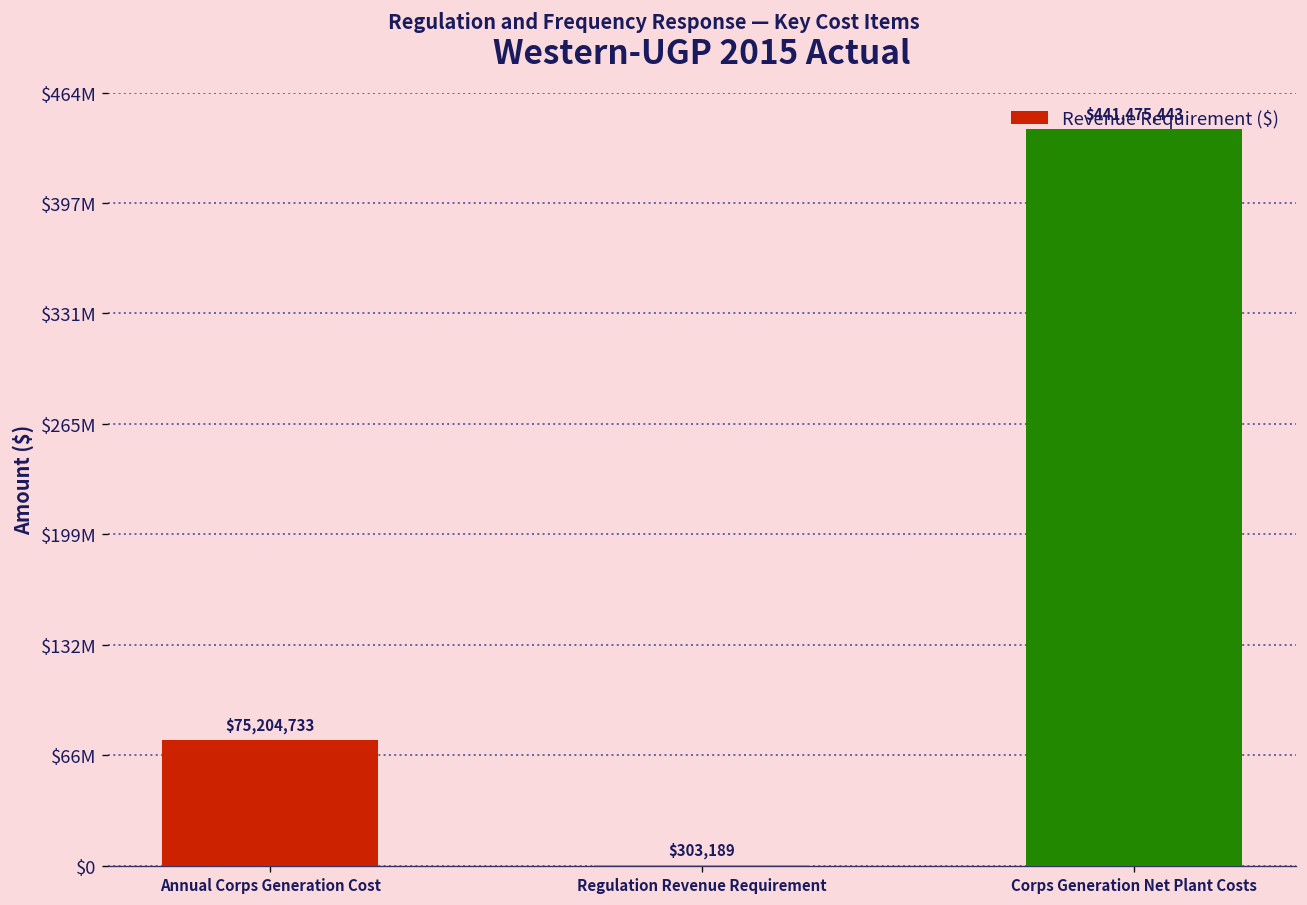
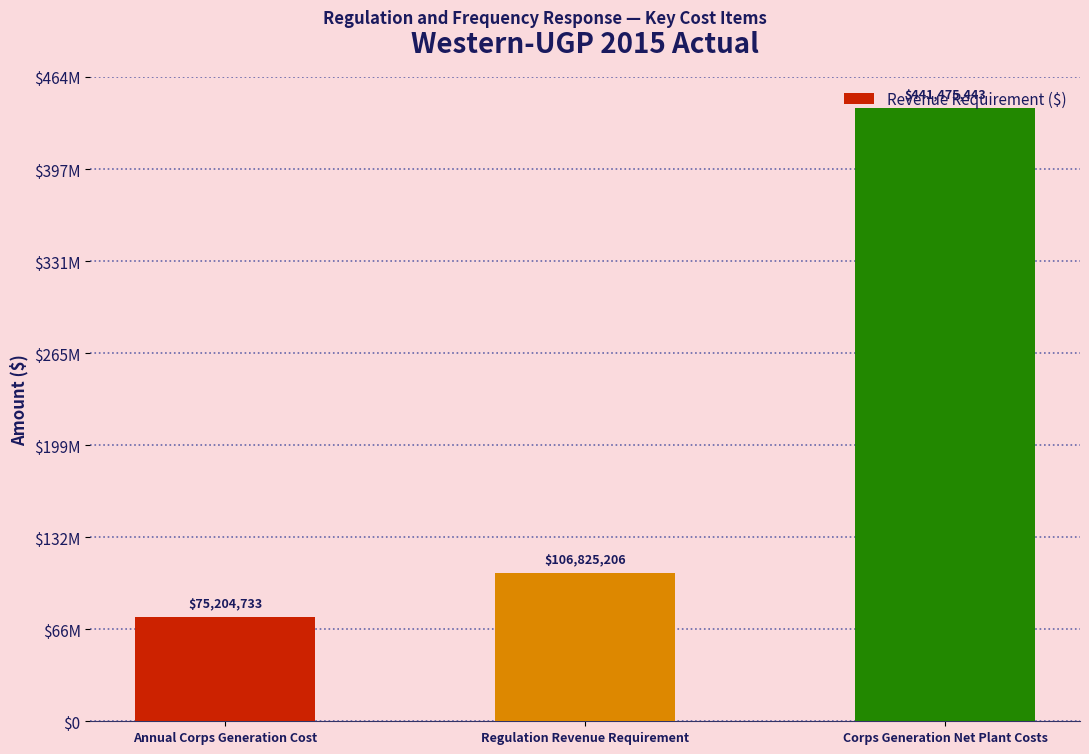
Regulation Revenue Requirement: $303,189 -> $106,825,206
